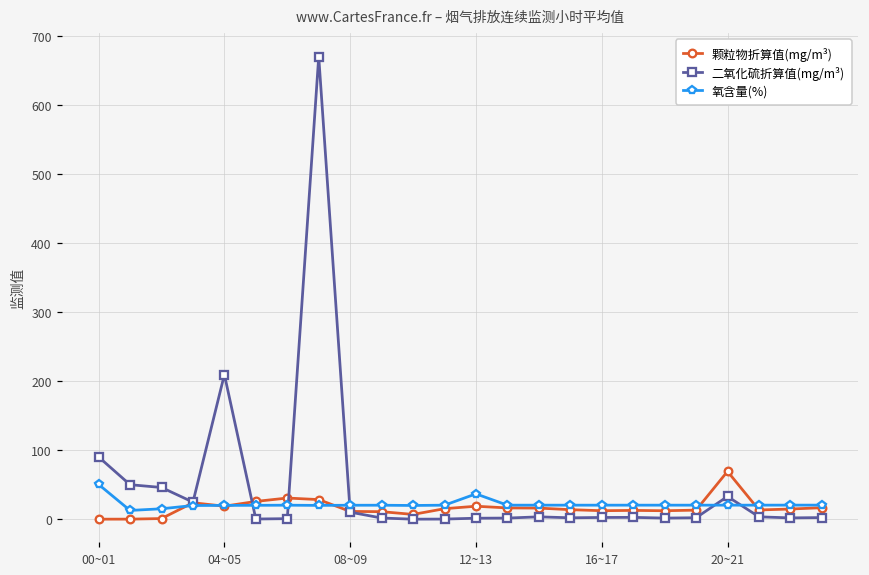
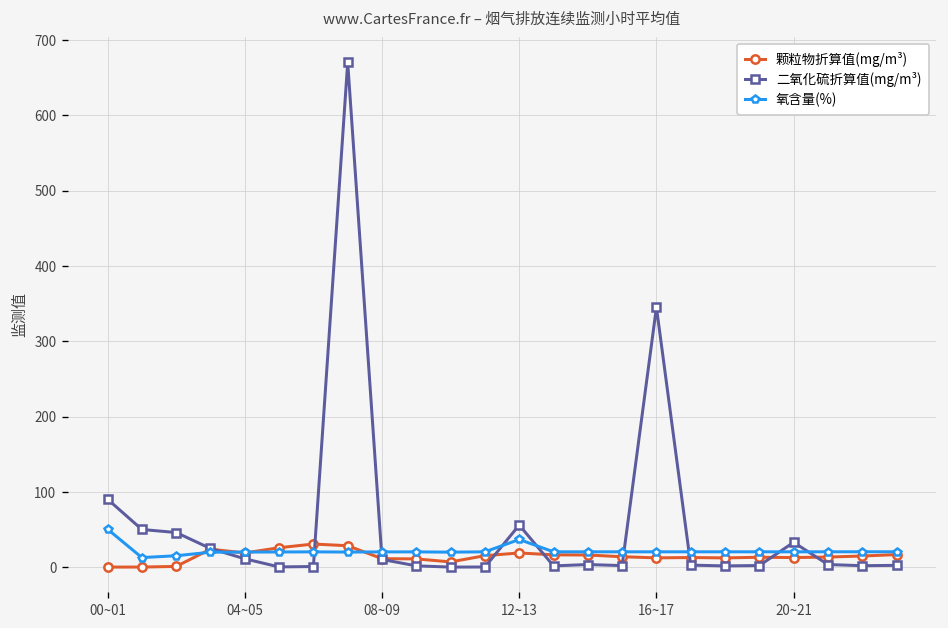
二氧化硫折算值(mg/m³), 04~05: 210 -> 10
二氧化硫折算值(mg/m³), 12~13: 0 -> 60
二氧化硫折算值(mg/m³), 16~17: 0 -> 350
颗粒物折算值(mg/m³), 20~21: 70 -> 10
